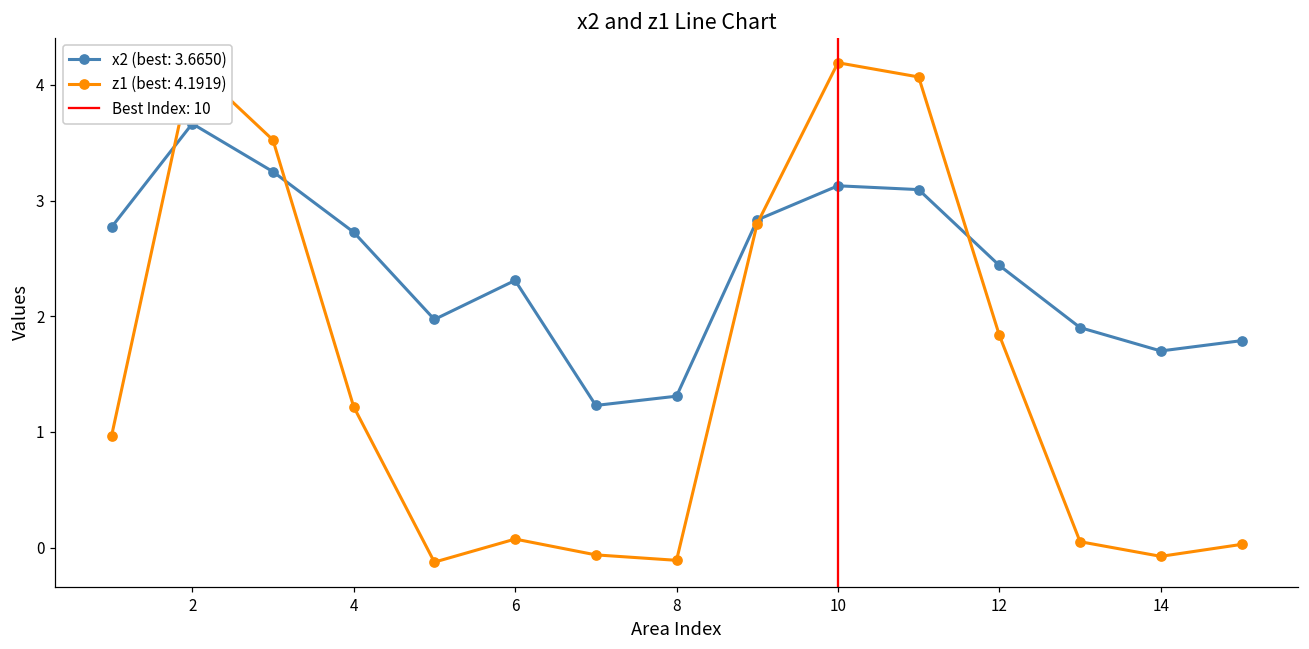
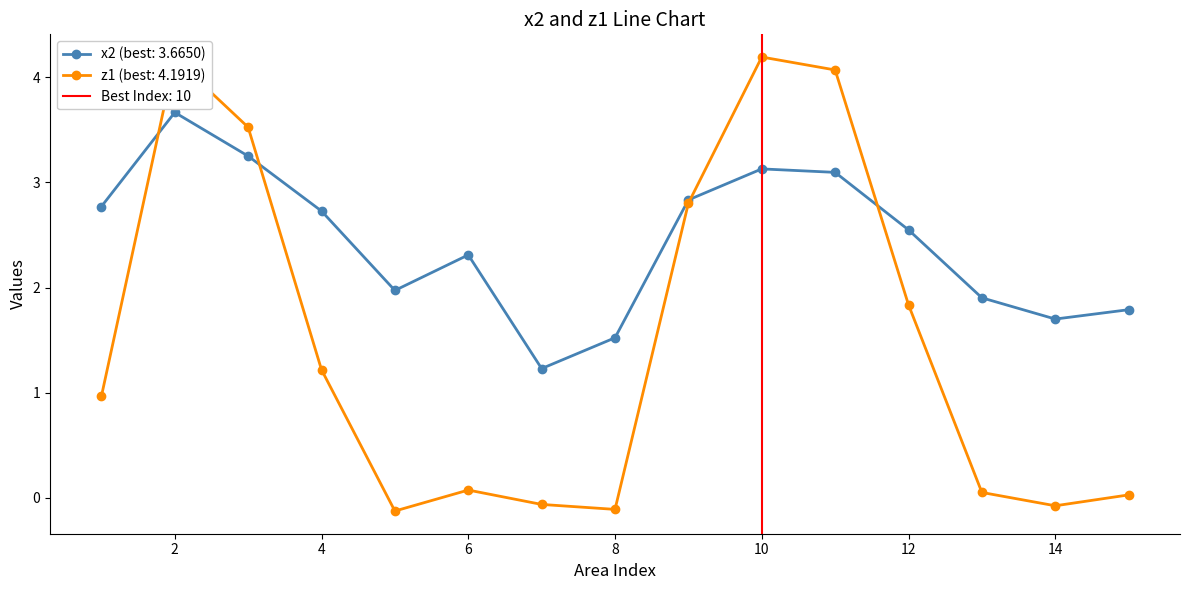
x2 (best: 3.6650), 8: 1.31 -> 1.52
x2 (best: 3.6650), 12: 2.44 -> 2.55
